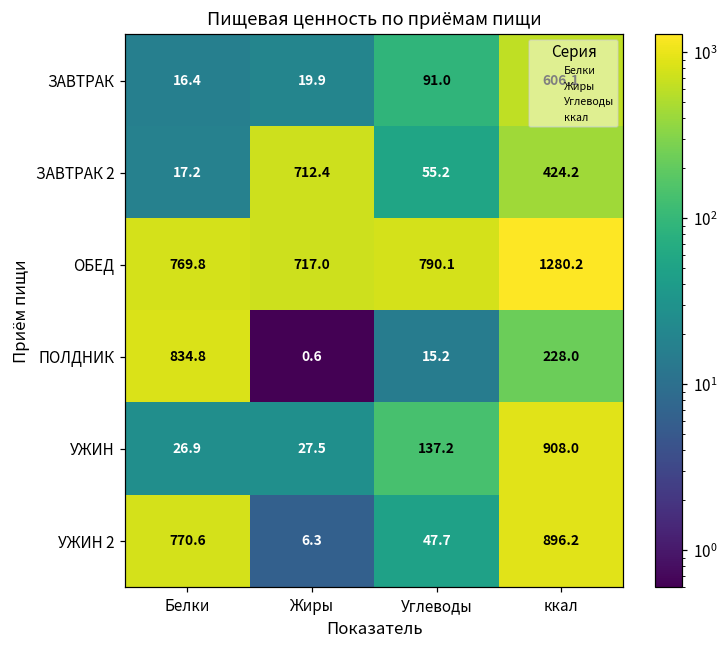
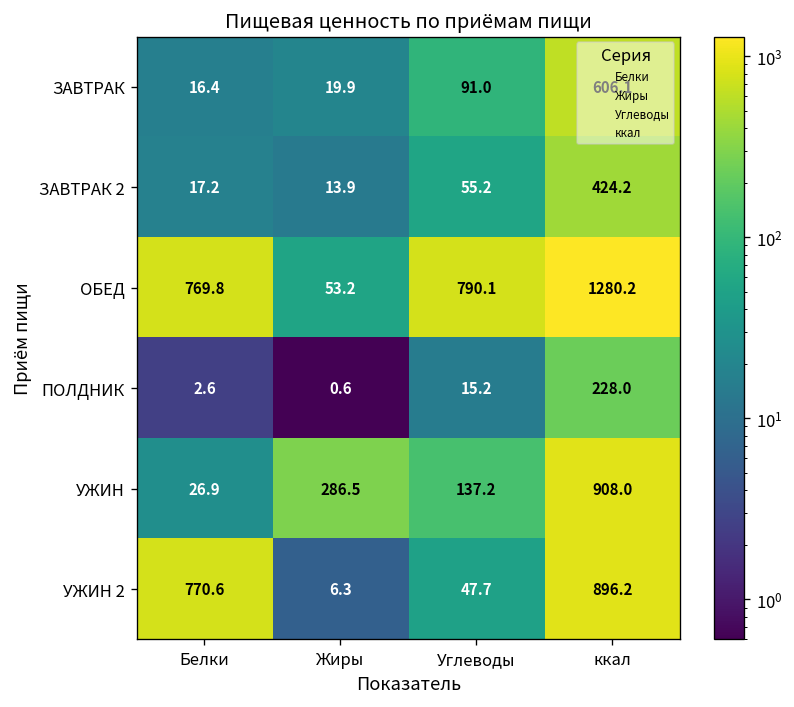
ЗАВТРАК 2, Жиры: 712.4 -> 13.9
ОБЕД, Жиры: 717.0 -> 53.2
ПОЛДНИК, Белки: 834.8 -> 2.6
УЖИН, Жиры: 27.5 -> 286.5
